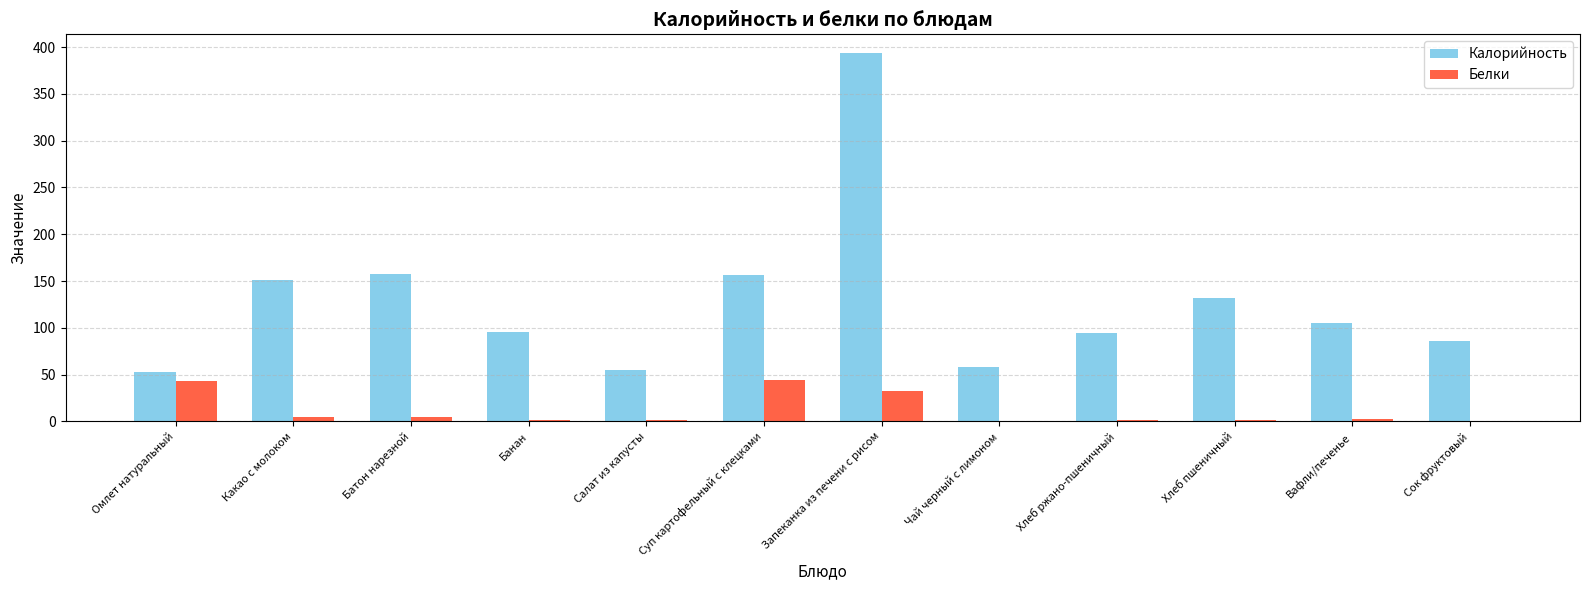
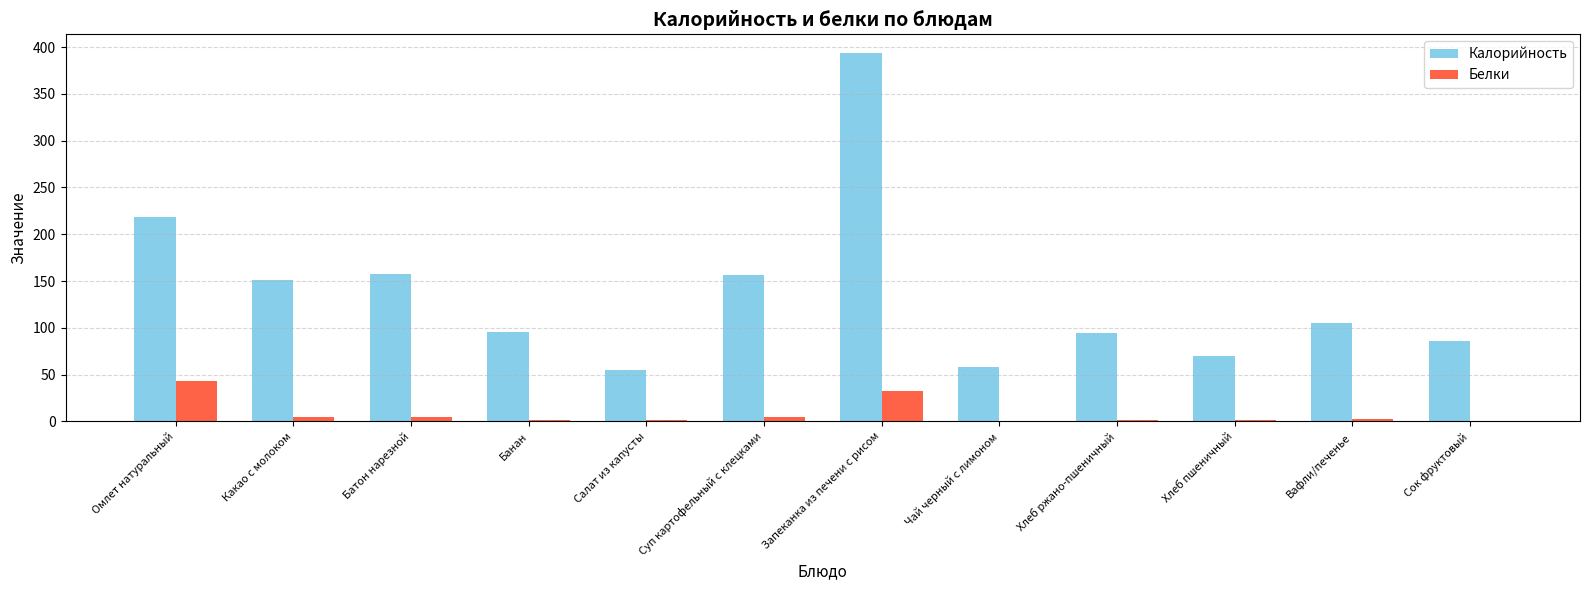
Калорийность, Омлет натуральный: 50 -> 220
Белки, Суп картофельный с клецками: 40 -> 10
Калорийность, Хлеб пшеничный: 130 -> 70
